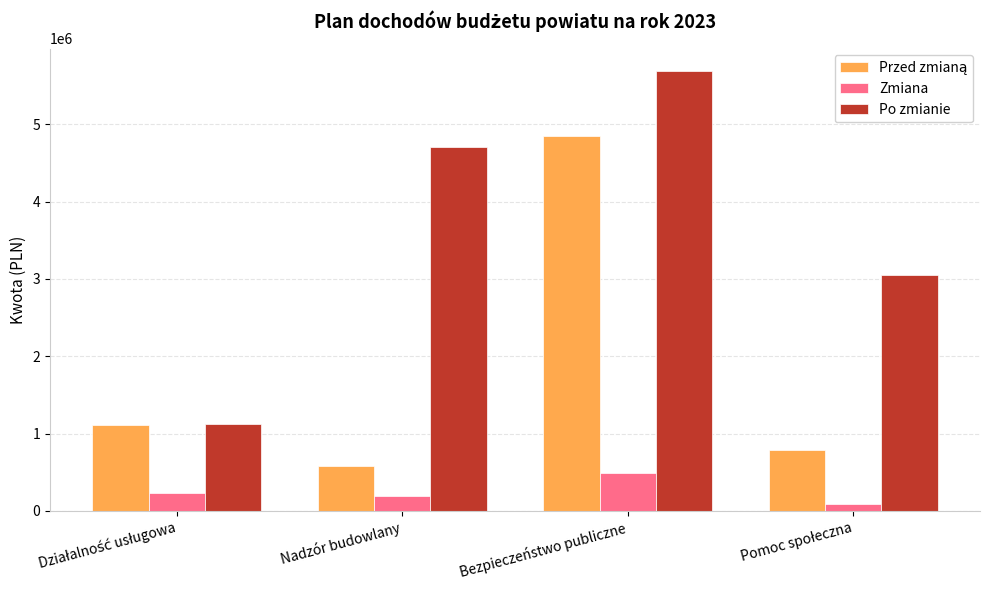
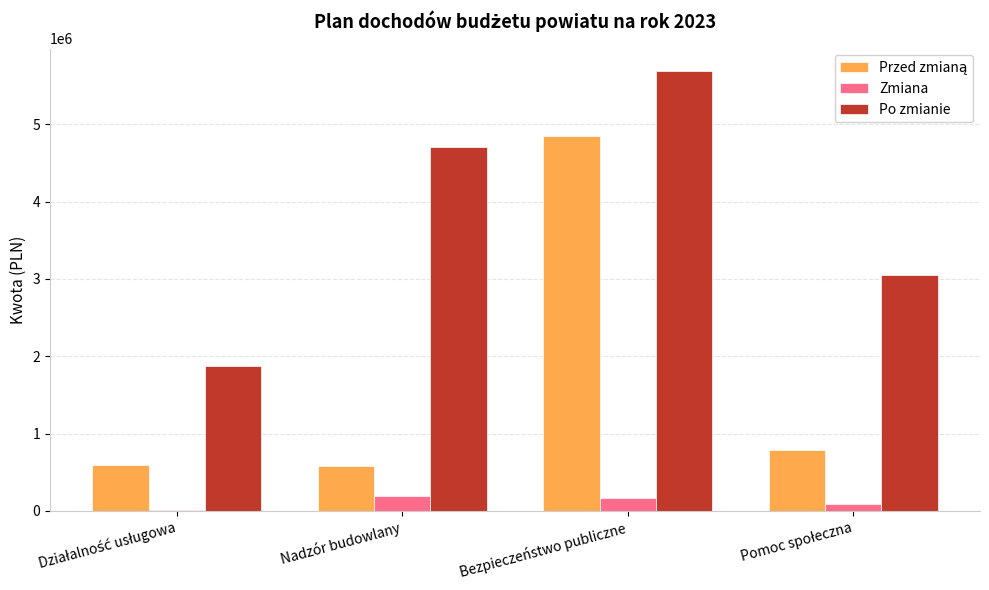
Przed zmianą, Działalność usługowa: 1100000 -> 600000
Zmiana, Działalność usługowa: 200000 -> 0
Po zmianie, Działalność usługowa: 1100000 -> 1900000
Zmiana, Bezpieczeństwo publiczne: 500000 -> 200000
